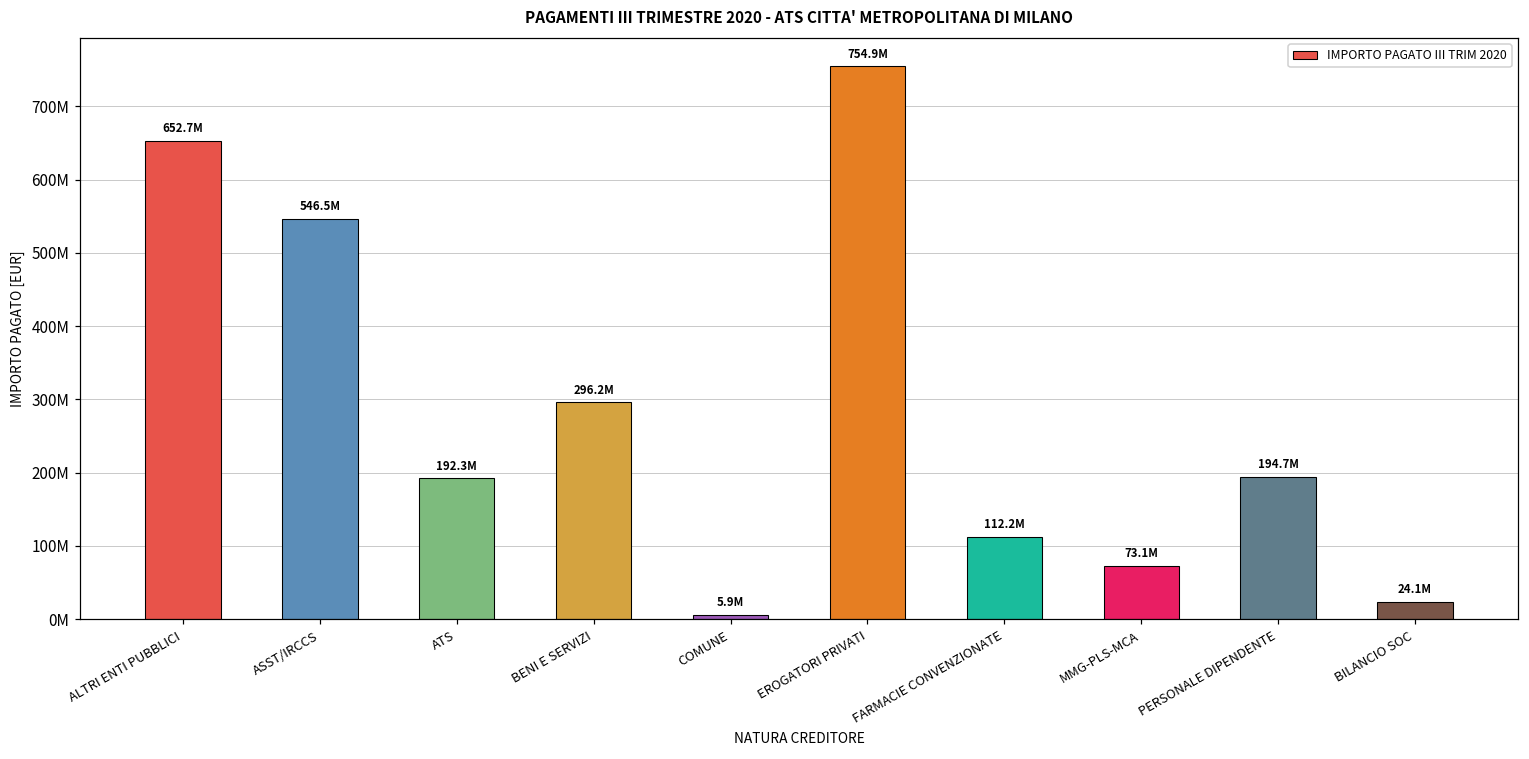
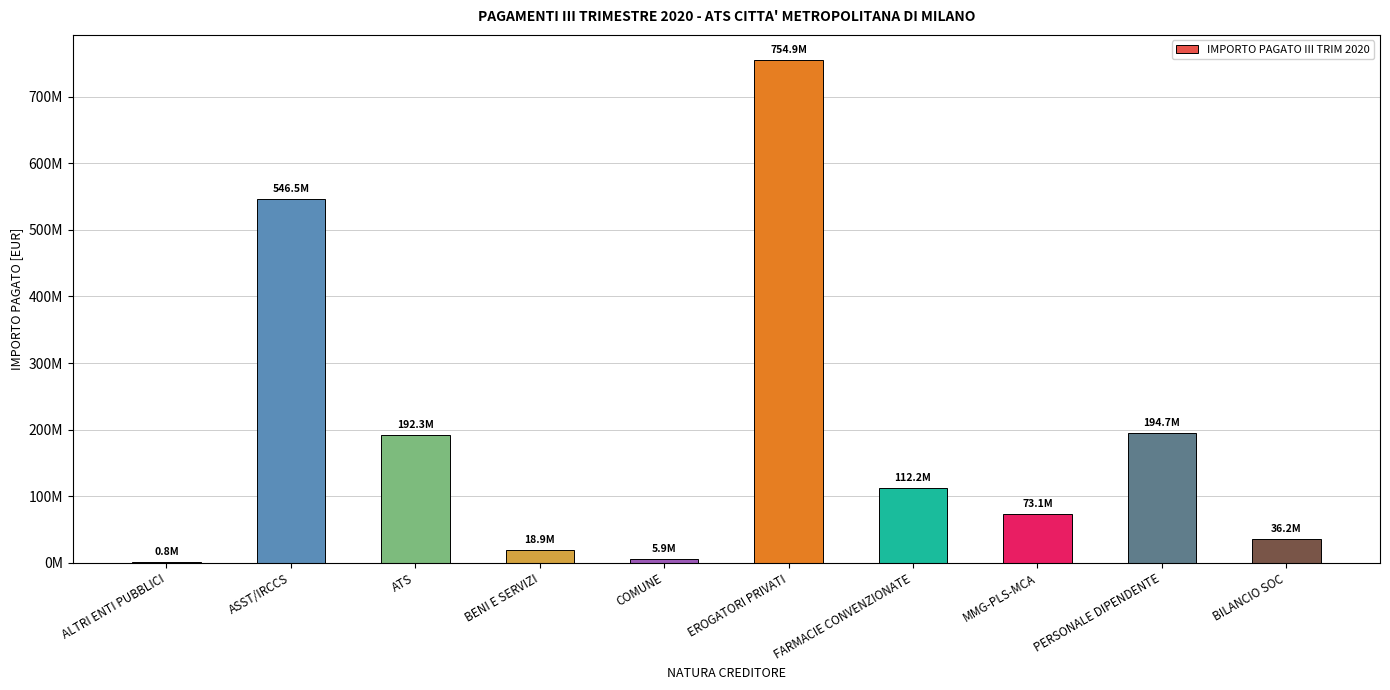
ALTRI ENTI PUBBLICI: 652.7M -> 0.8M
BENI E SERVIZI: 296.2M -> 18.9M
BILANCIO SOC: 24.1M -> 36.2M
